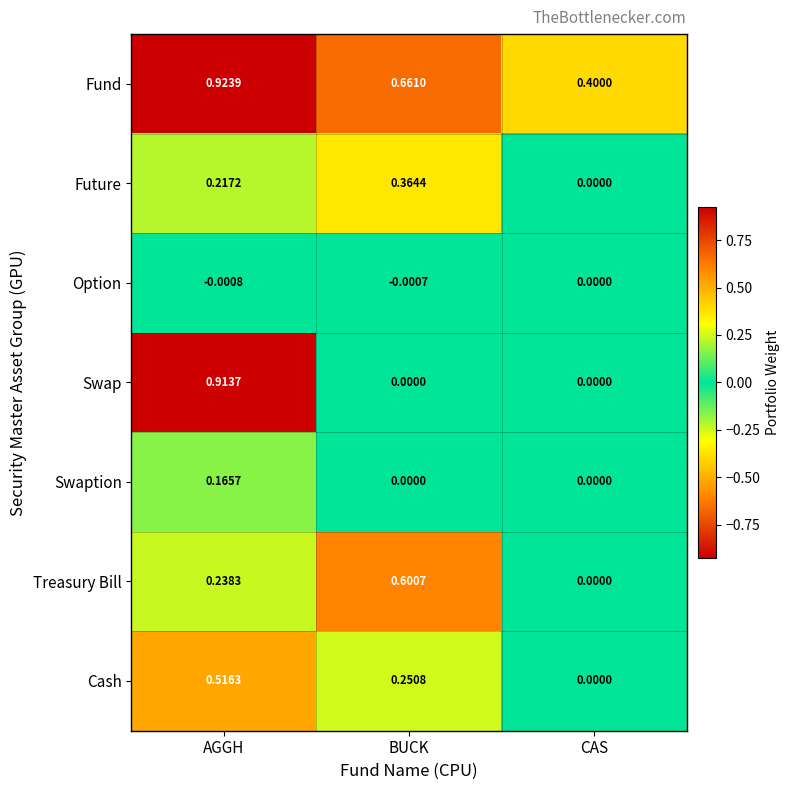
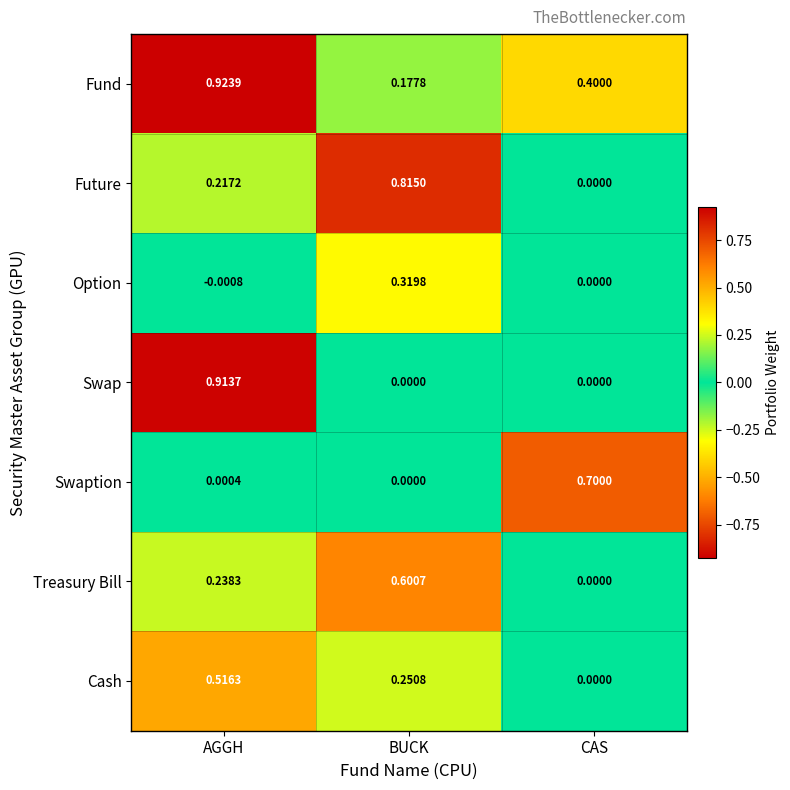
Fund, BUCK: 0.6610 -> 0.1778
Future, BUCK: 0.3644 -> 0.8150
Option, BUCK: -0.0007 -> 0.3198
Swaption, AGGH: 0.1657 -> 0.0004
Swaption, CAS: 0.0000 -> 0.7000
